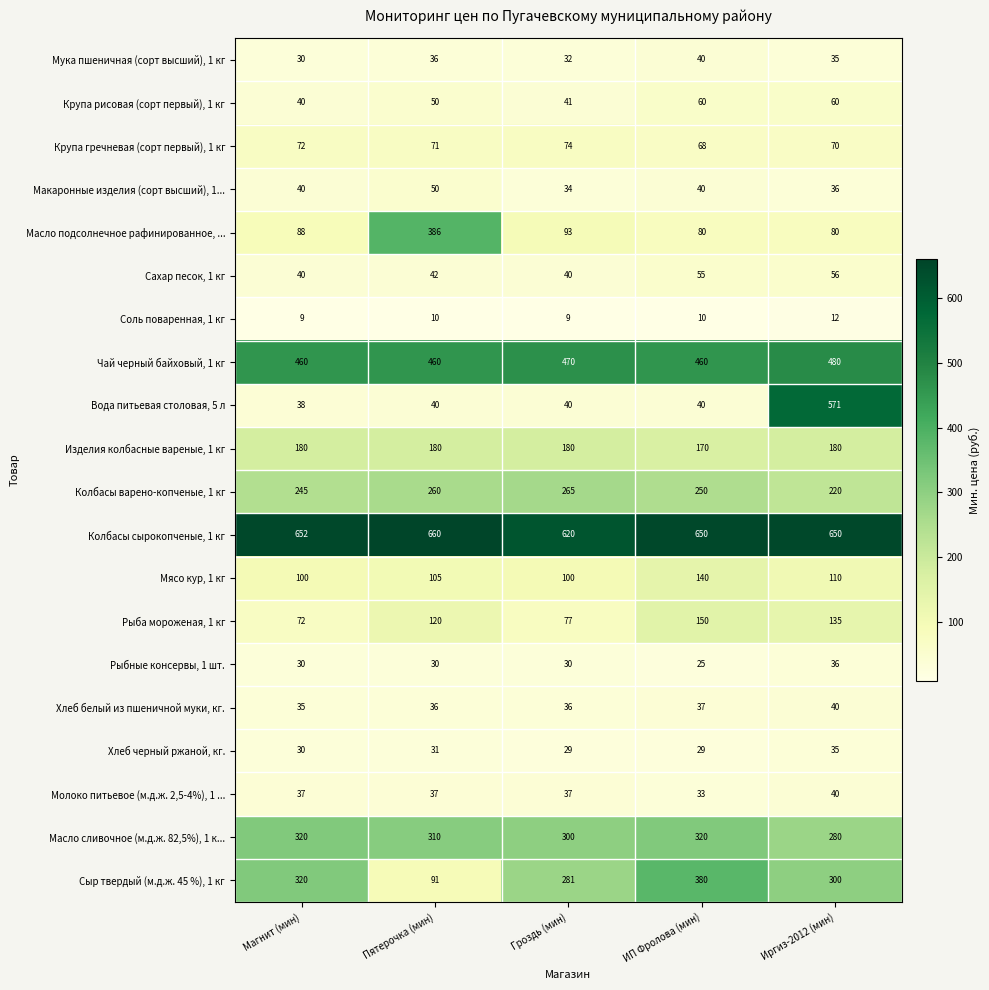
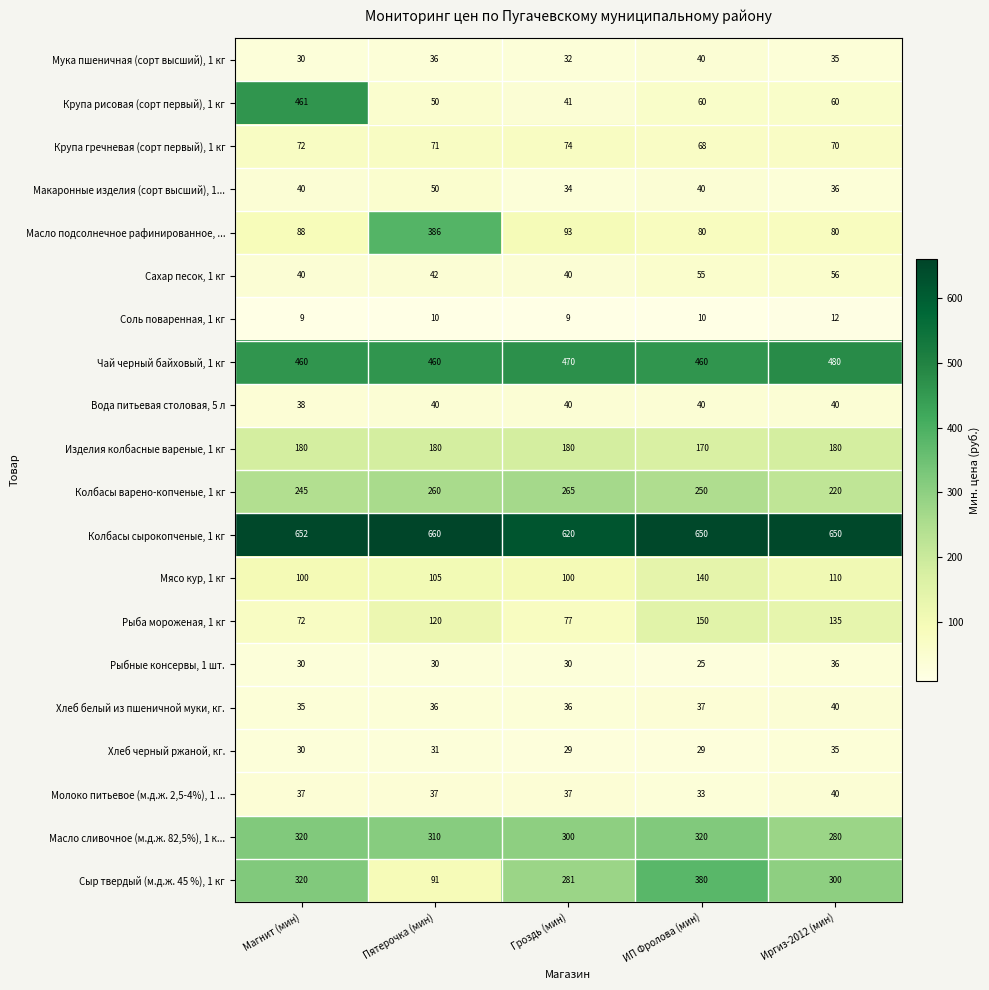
Крупа рисовая (сорт первый), 1 кг, Магнит (мин): 40 -> 461
Вода питьевая столовая, 5 л, Иргиз-2012 (мин): 571 -> 40
